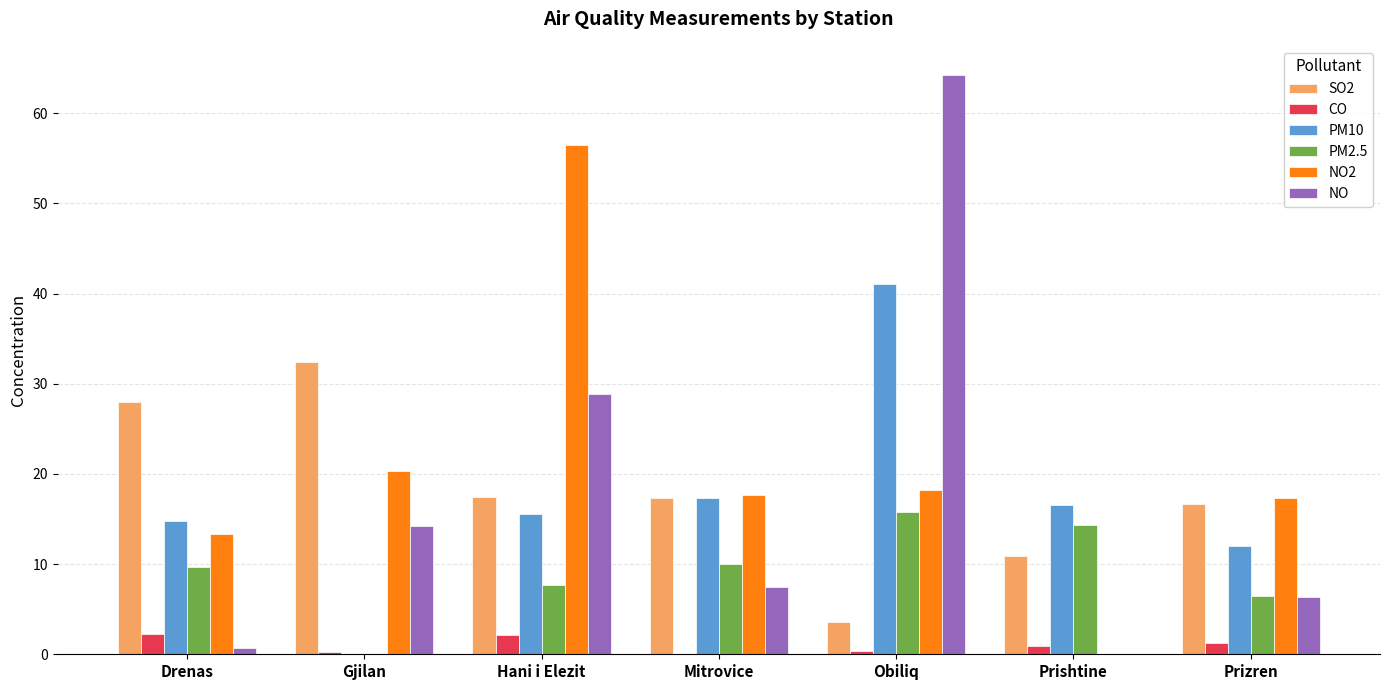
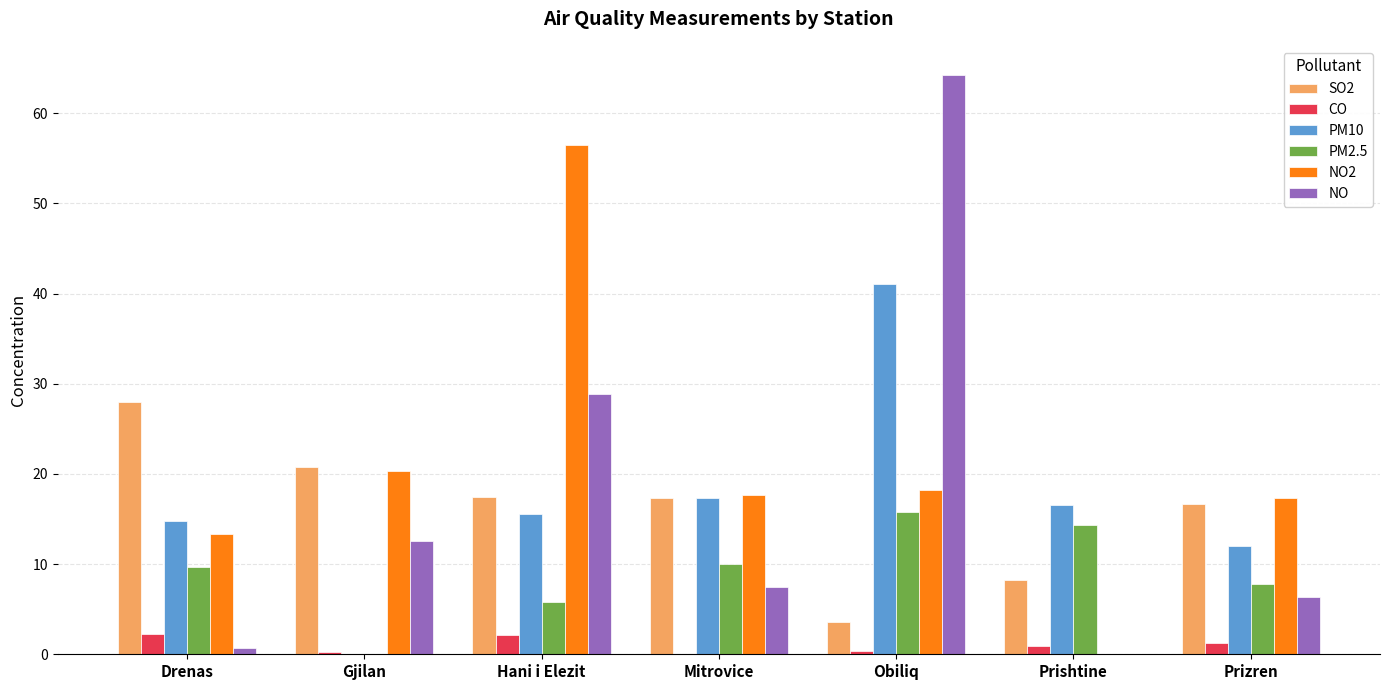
SO2, Gjilan: 32 -> 21
NO, Gjilan: 14 -> 13
PM2.5, Hani i Elezit: 8 -> 6
SO2, Prishtine: 11 -> 8
PM2.5, Prizren: 6 -> 8
